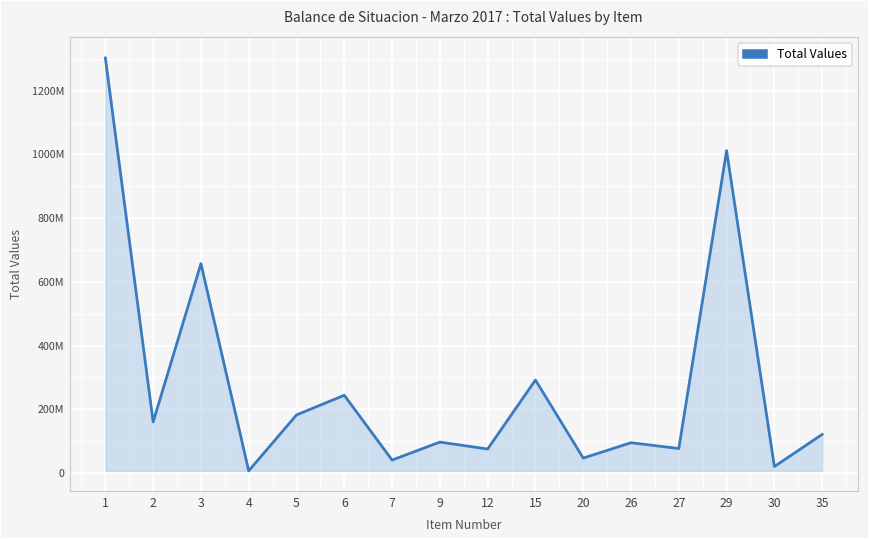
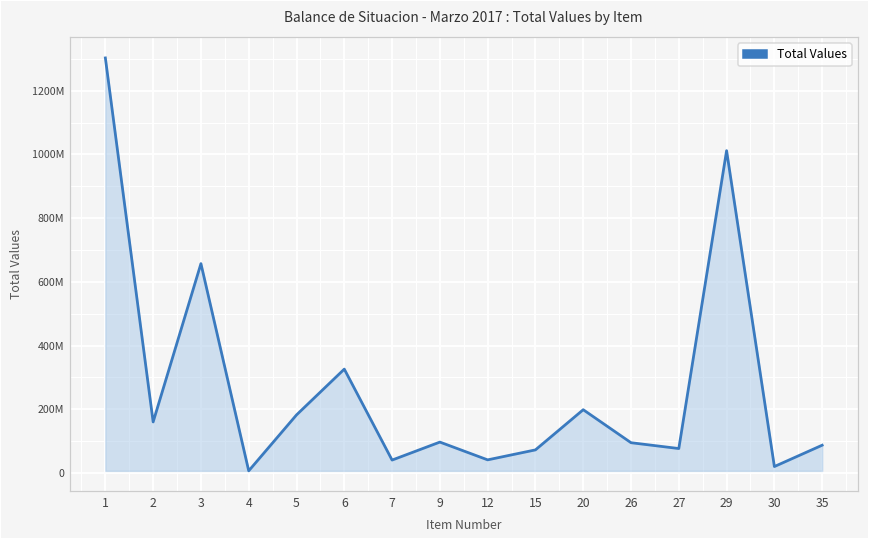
6: 240000000 -> 330000000
12: 80000000 -> 40000000
15: 290000000 -> 70000000
20: 50000000 -> 200000000
35: 120000000 -> 90000000
